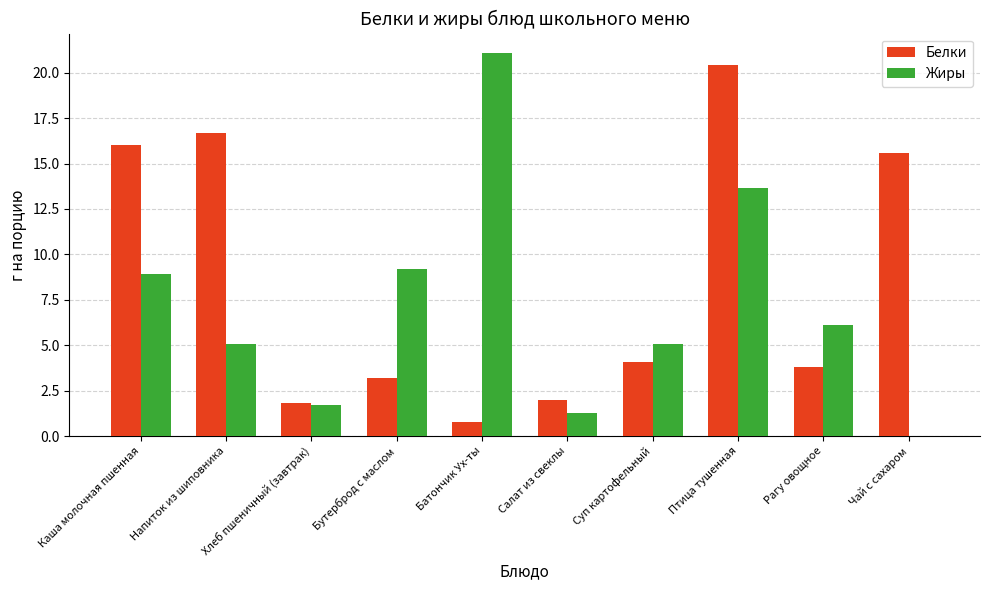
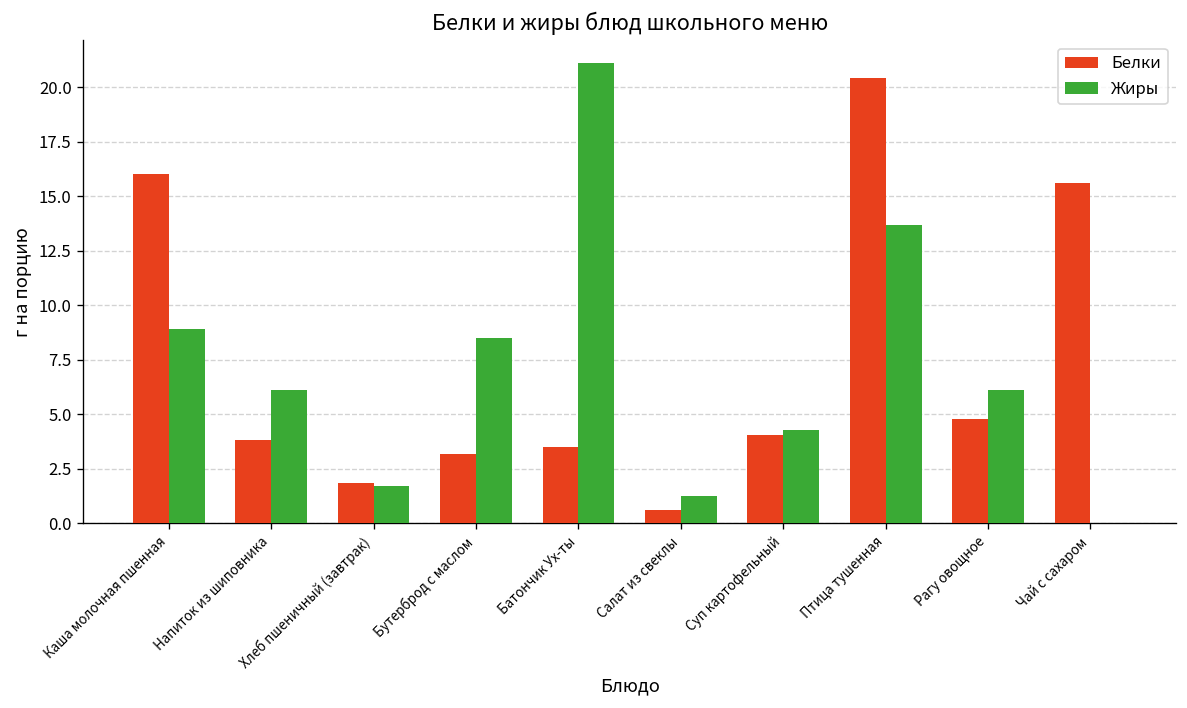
Белки, Напиток из шиповника: 16.7 -> 3.8
Жиры, Напиток из шиповника: 5.1 -> 6.1
Жиры, Бутерброд с маслом: 9.2 -> 8.5
Белки, Батончик Ух-ты: 0.8 -> 3.5
Белки, Салат из свеклы: 2.0 -> 0.6
Жиры, Суп картофельный: 5.1 -> 4.3
Белки, Рагу овощное: 3.8 -> 4.8
